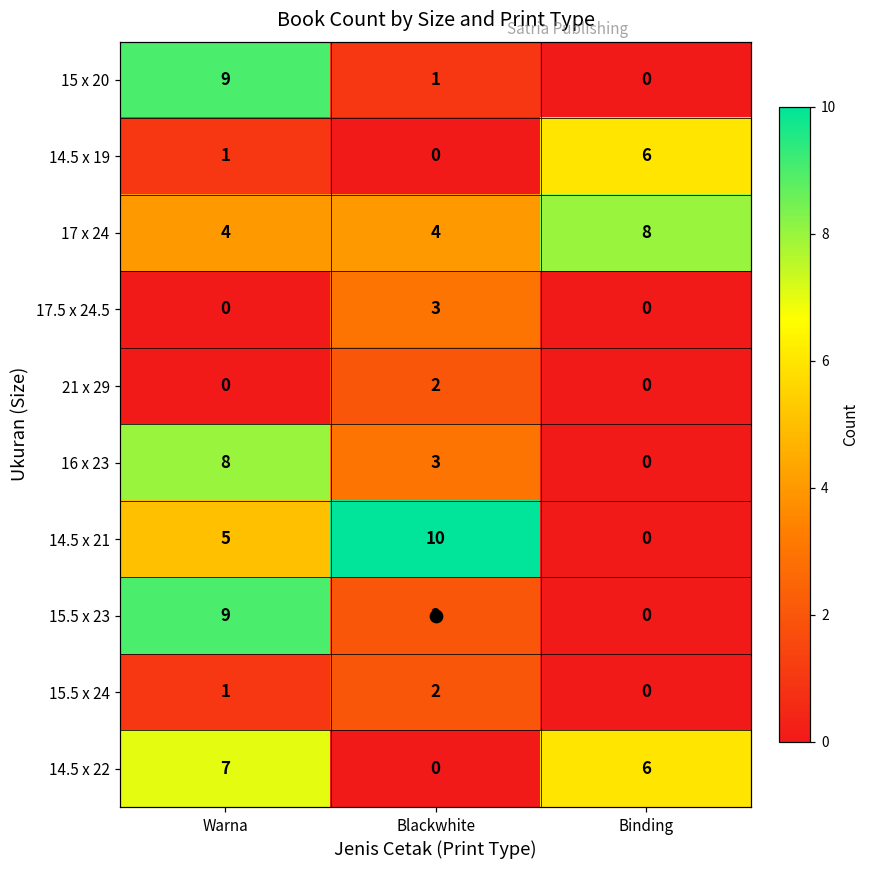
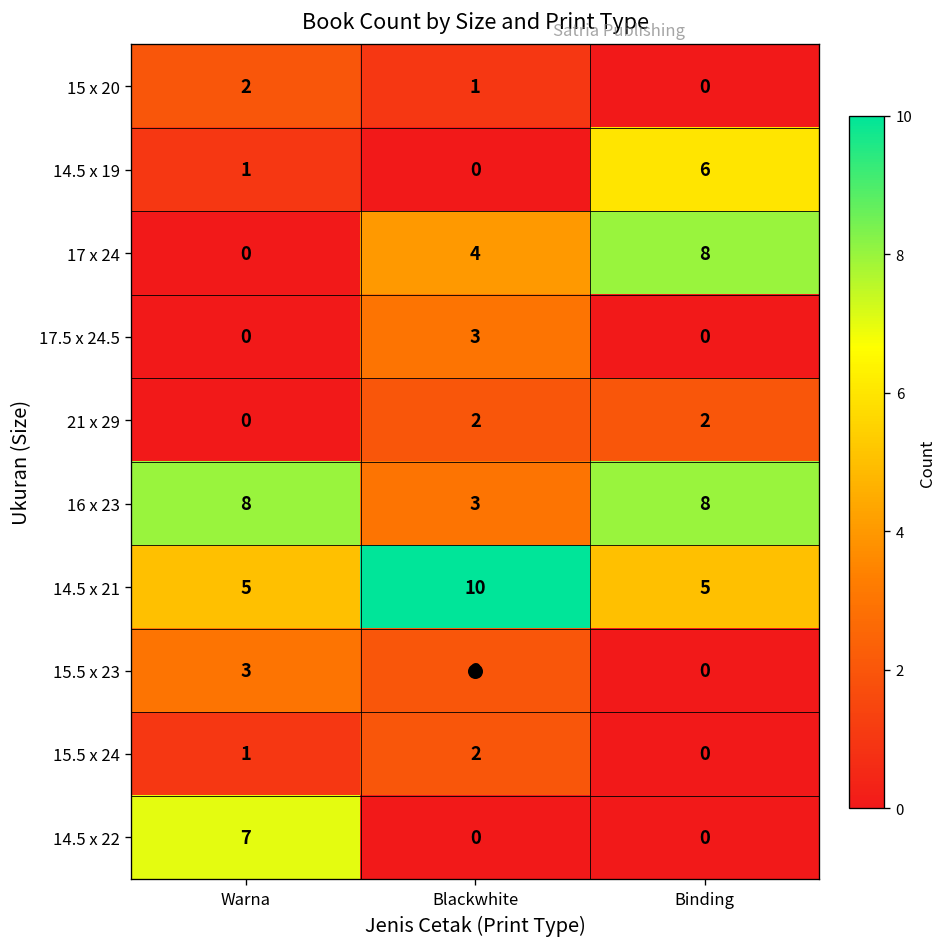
15 x 20, Warna: 9 -> 2
17 x 24, Warna: 4 -> 0
21 x 29, Binding: 0 -> 2
16 x 23, Binding: 0 -> 8
14.5 x 21, Binding: 0 -> 5
15.5 x 23, Warna: 9 -> 3
14.5 x 22, Binding: 6 -> 0
